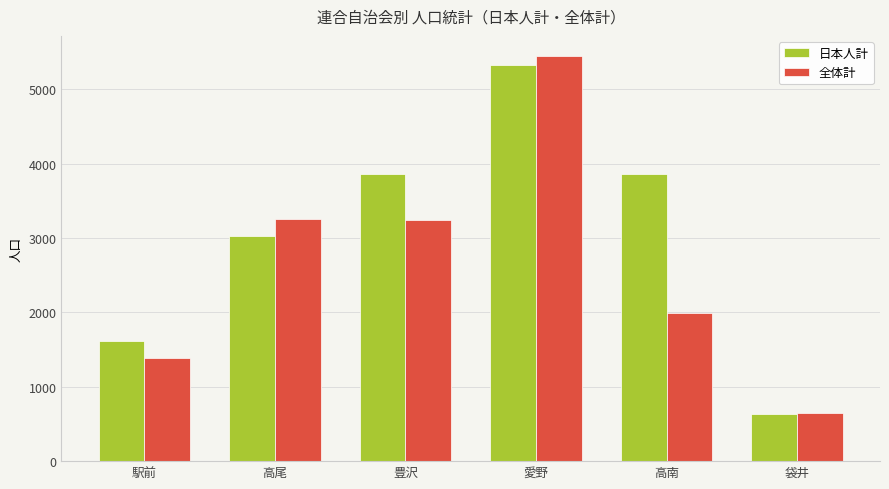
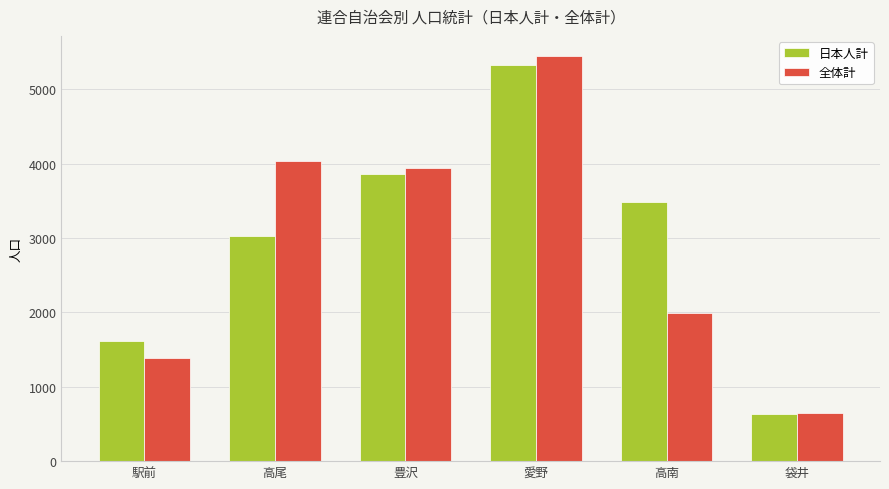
全体計, 高尾: 3300 -> 4000
全体計, 豊沢: 3200 -> 3900
日本人計, 高南: 3900 -> 3500
